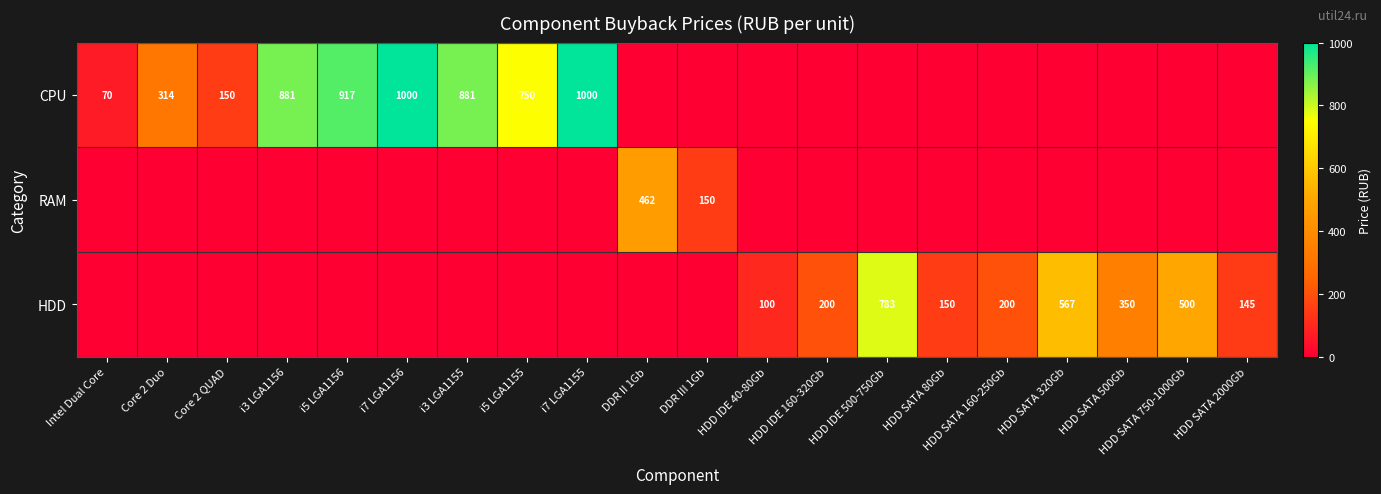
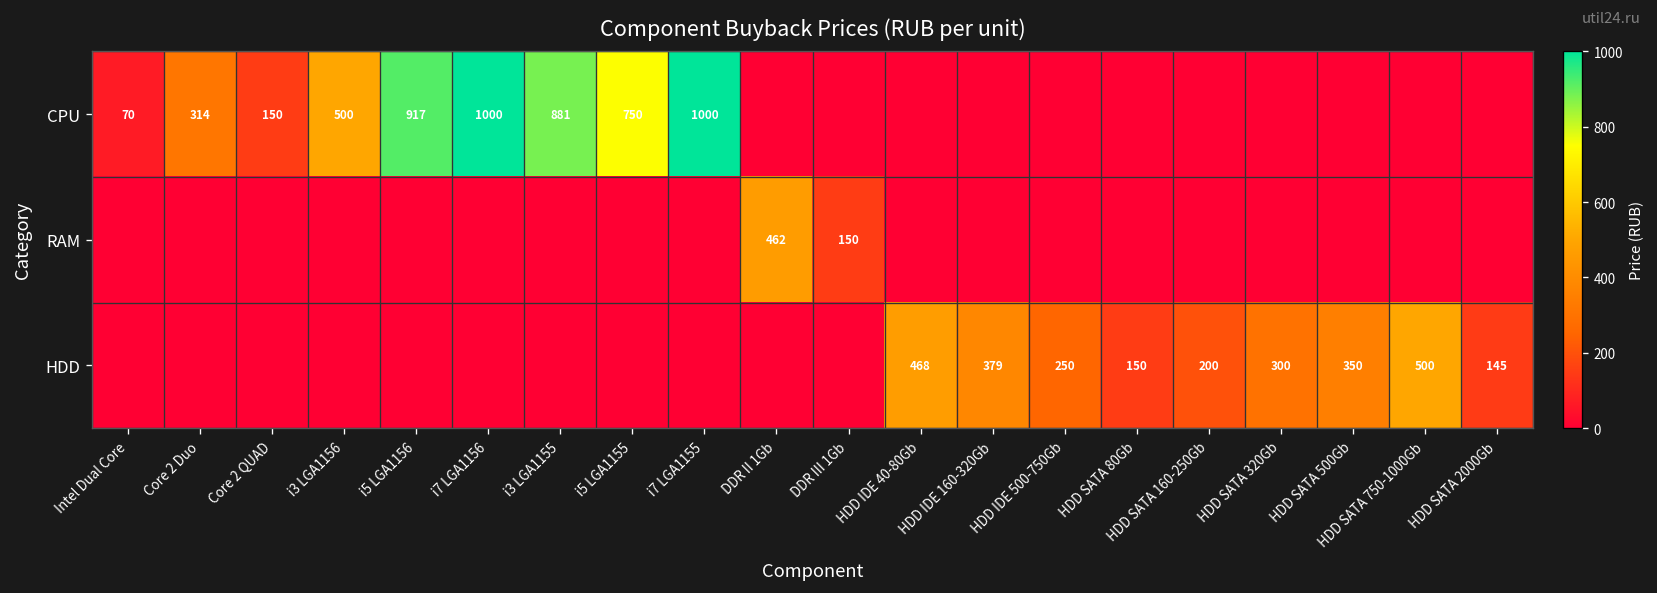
CPU, i3 LGA1156: 881 -> 500
HDD, HDD IDE 40-80Gb: 100 -> 468
HDD, HDD IDE 160-320Gb: 200 -> 379
HDD, HDD IDE 500-750Gb: 783 -> 250
HDD, HDD SATA 320Gb: 567 -> 300
